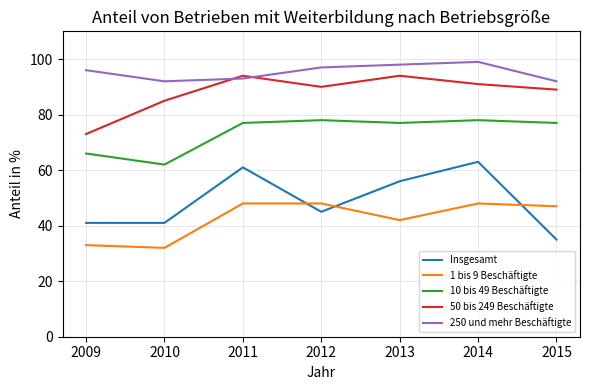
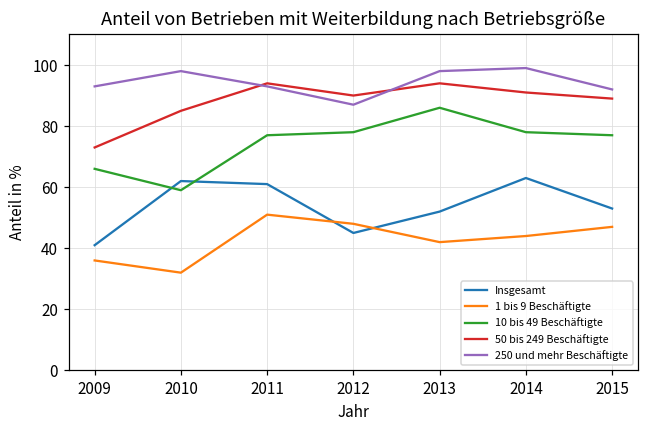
1 bis 9 Beschäftigte, 2009: 33 -> 36
250 und mehr Beschäftigte, 2009: 96 -> 93
Insgesamt, 2010: 41 -> 62
10 bis 49 Beschäftigte, 2010: 62 -> 59
250 und mehr Beschäftigte, 2010: 92 -> 98
1 bis 9 Beschäftigte, 2011: 48 -> 51
250 und mehr Beschäftigte, 2012: 97 -> 87
Insgesamt, 2013: 56 -> 52
10 bis 49 Beschäftigte, 2013: 77 -> 86
1 bis 9 Beschäftigte, 2014: 48 -> 44
Insgesamt, 2015: 35 -> 53
